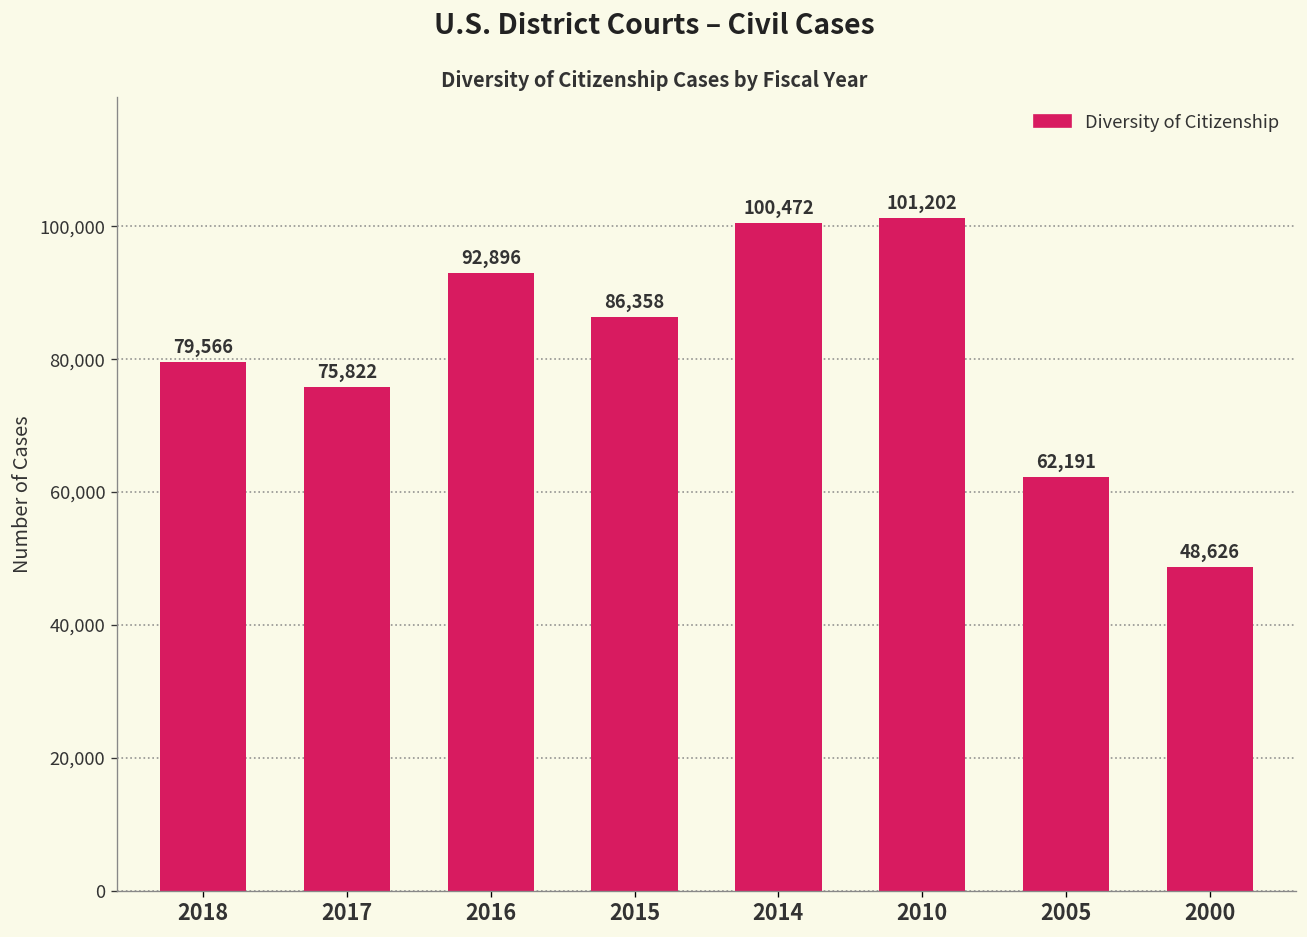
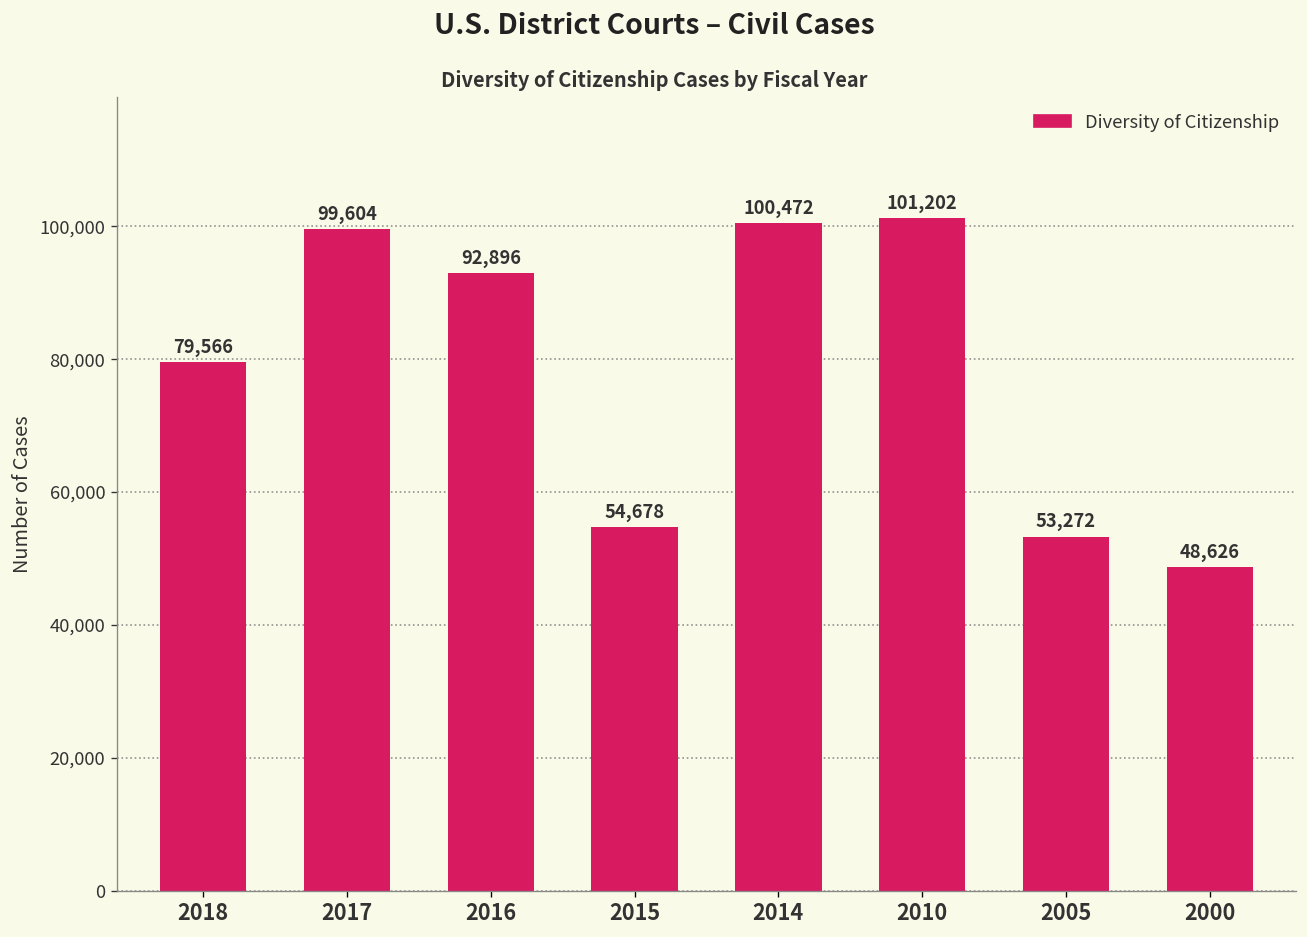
2017: 75,822 -> 99,604
2015: 86,358 -> 54,678
2005: 62,191 -> 53,272
